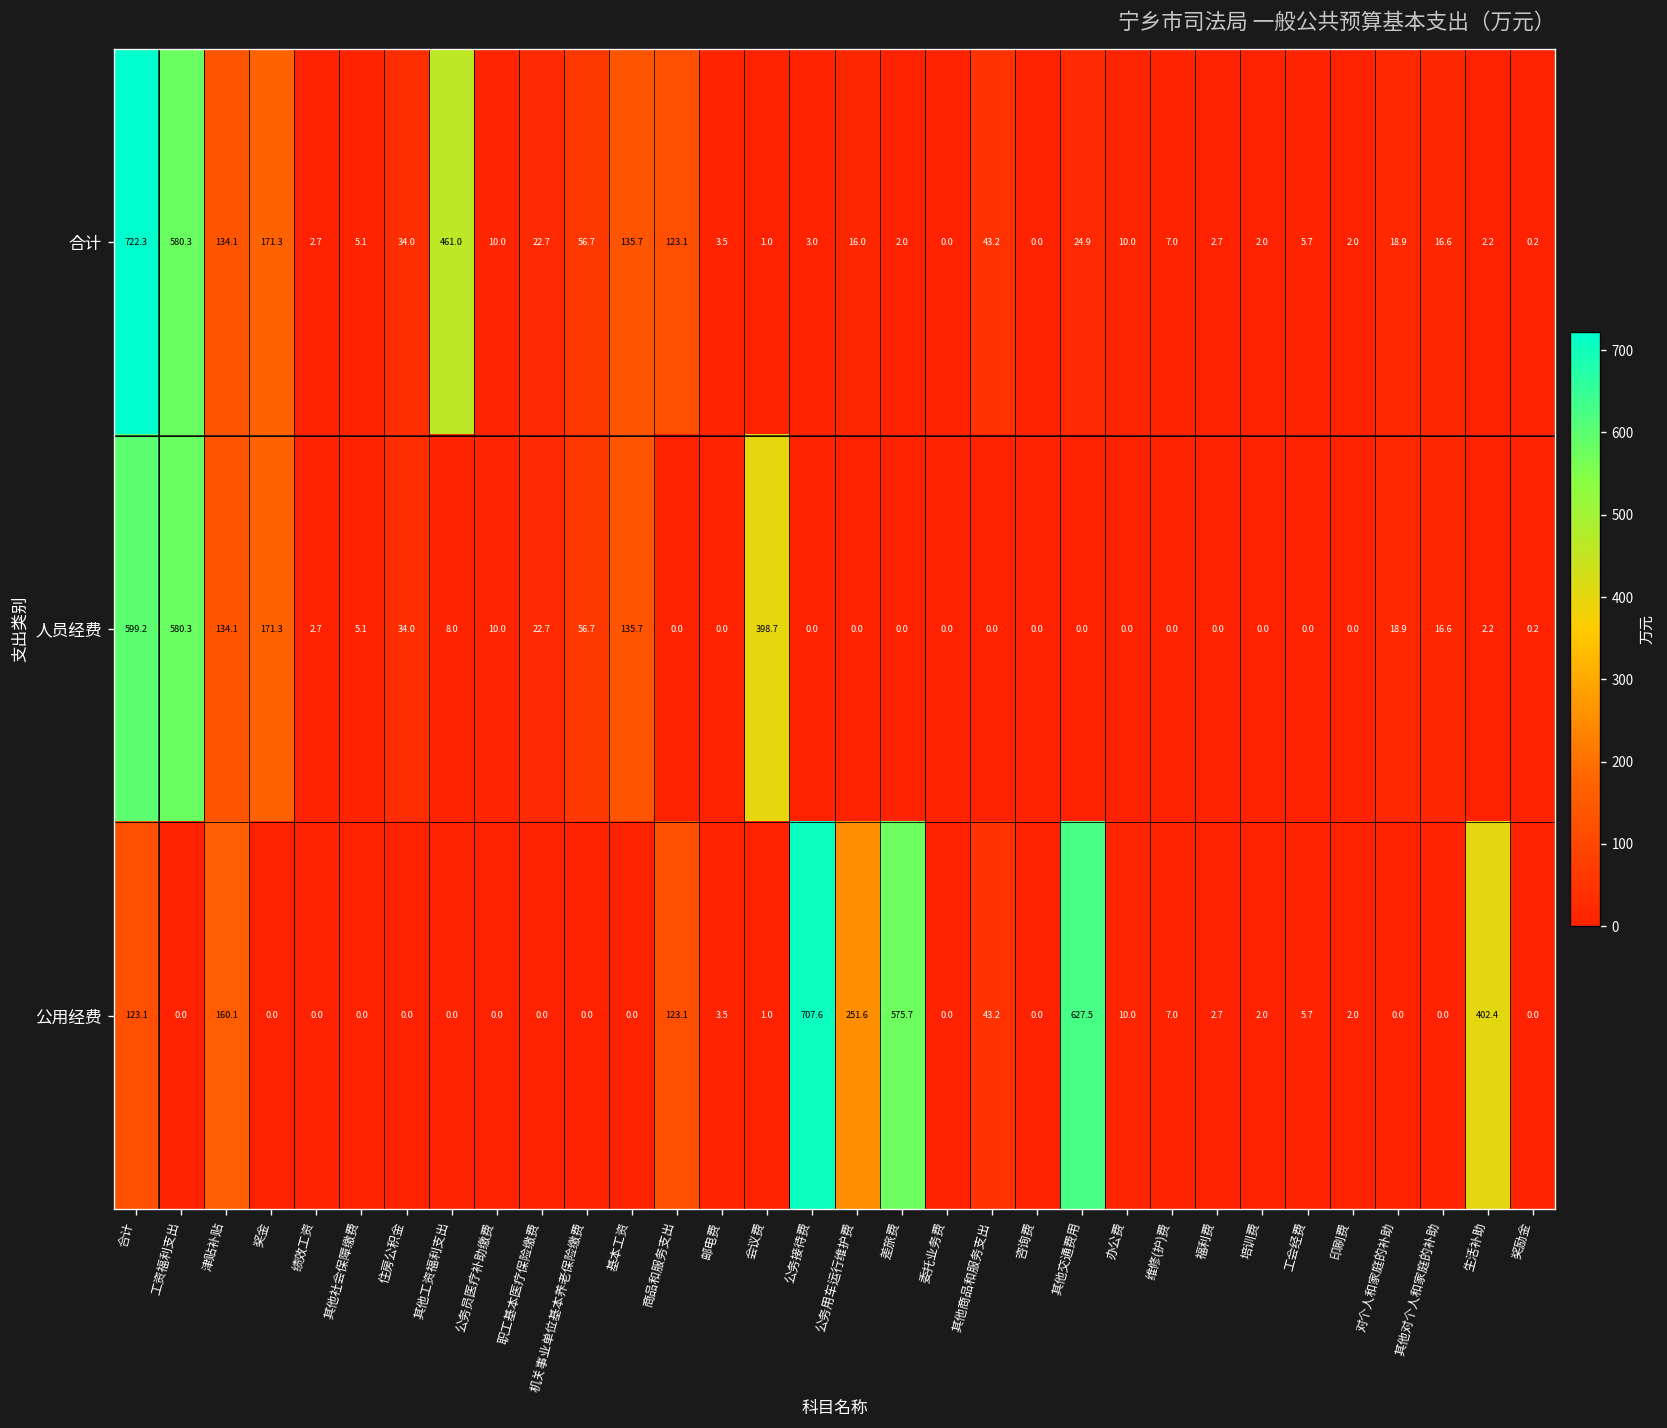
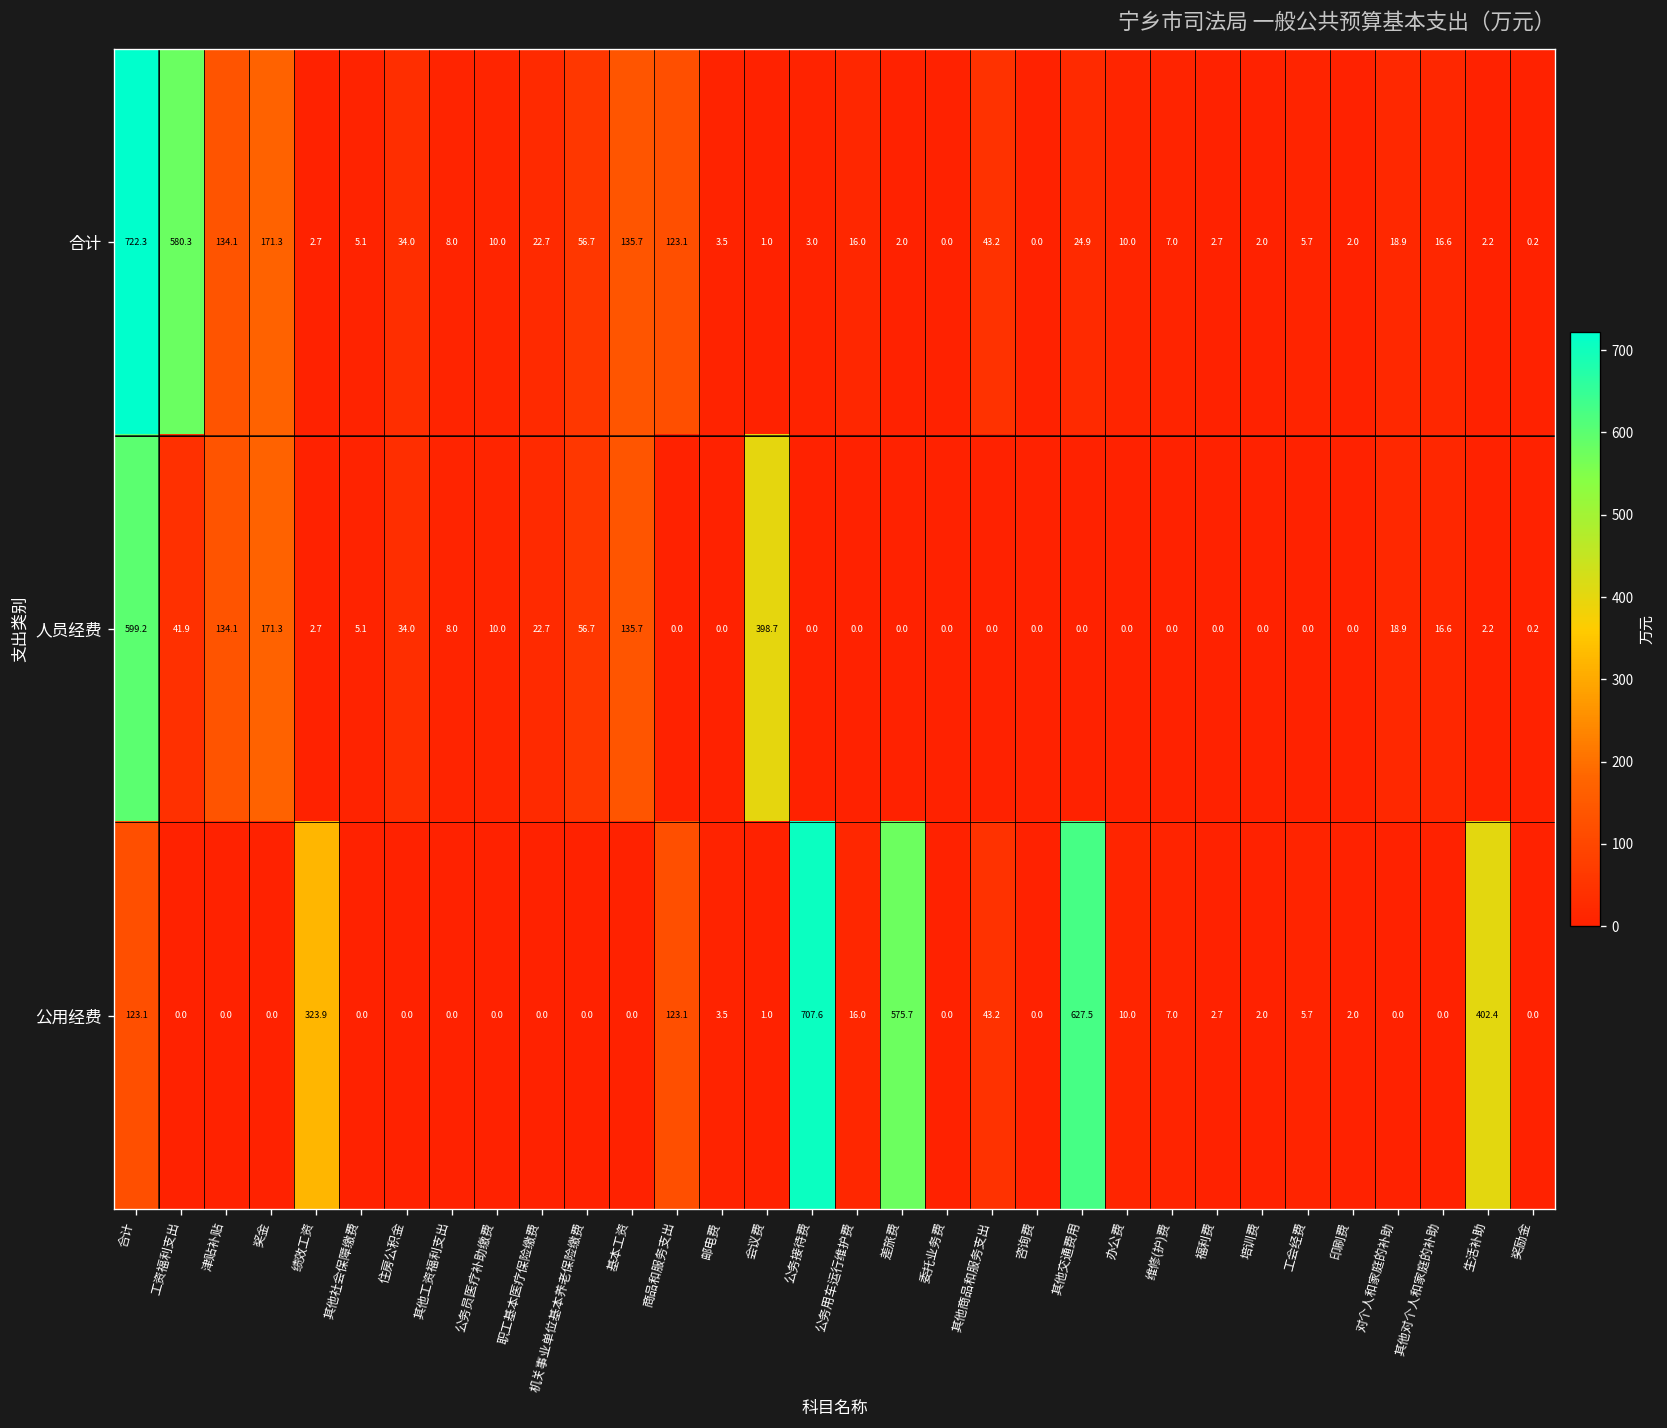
合计, 其他工资福利支出: 461.0 -> 8.0
人员经费, 工资福利支出: 580.3 -> 41.9
公用经费, 津贴补贴: 160.1 -> 0.0
公用经费, 绩效工资: 0.0 -> 323.9
公用经费, 公务用车运行维护费: 251.6 -> 16.0
